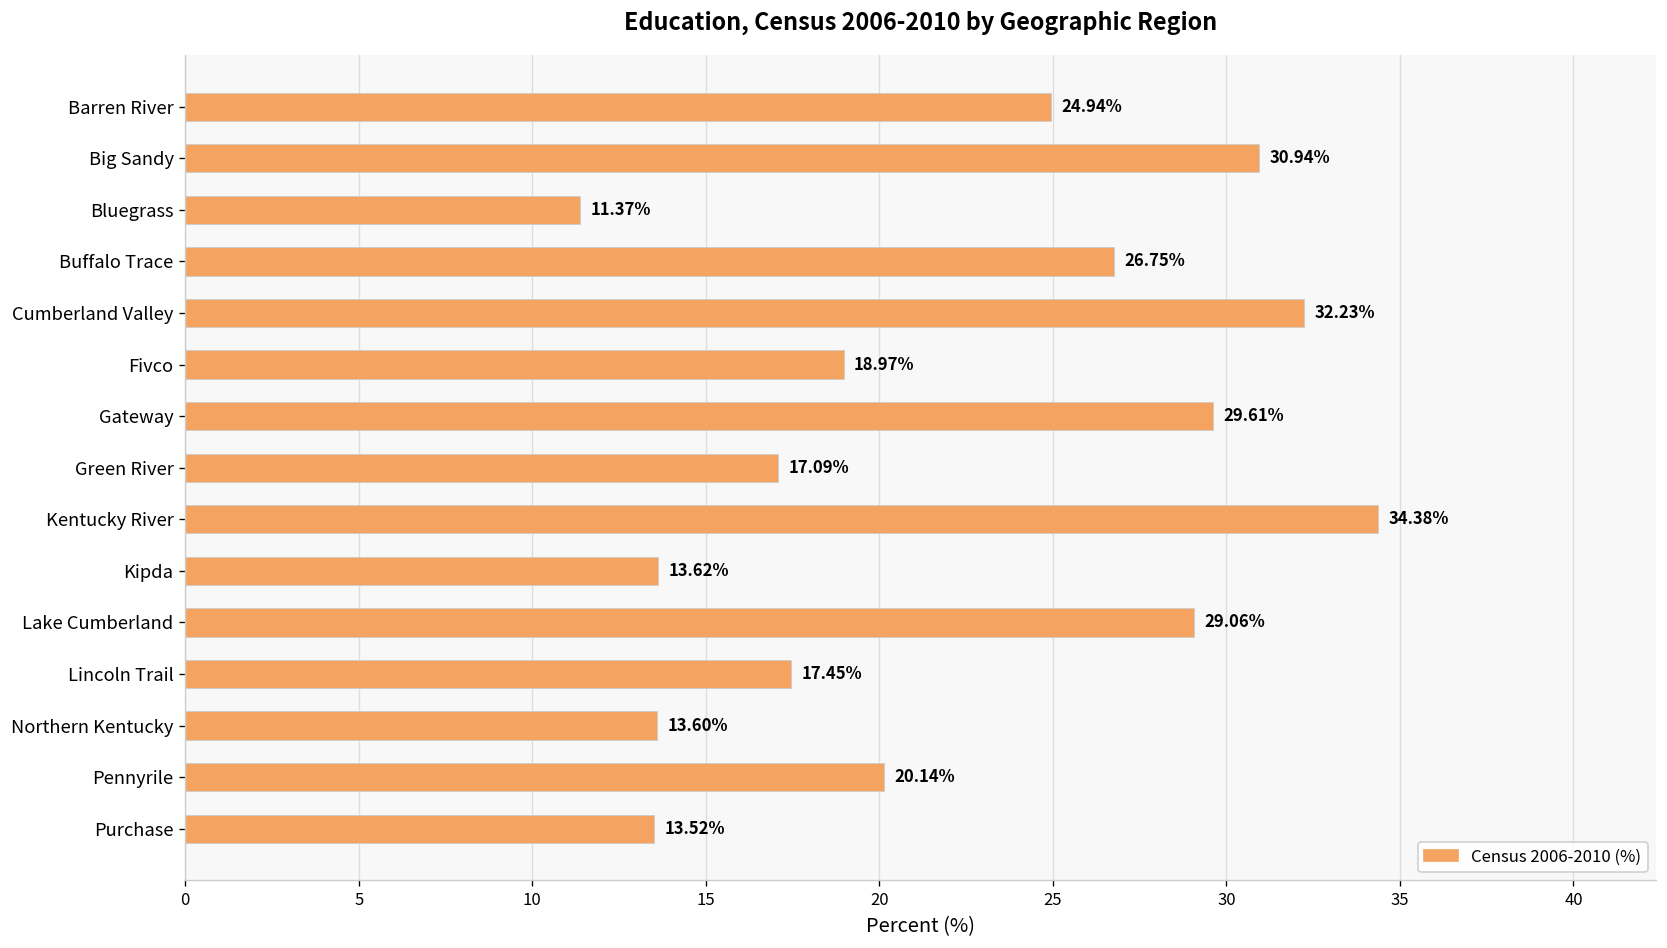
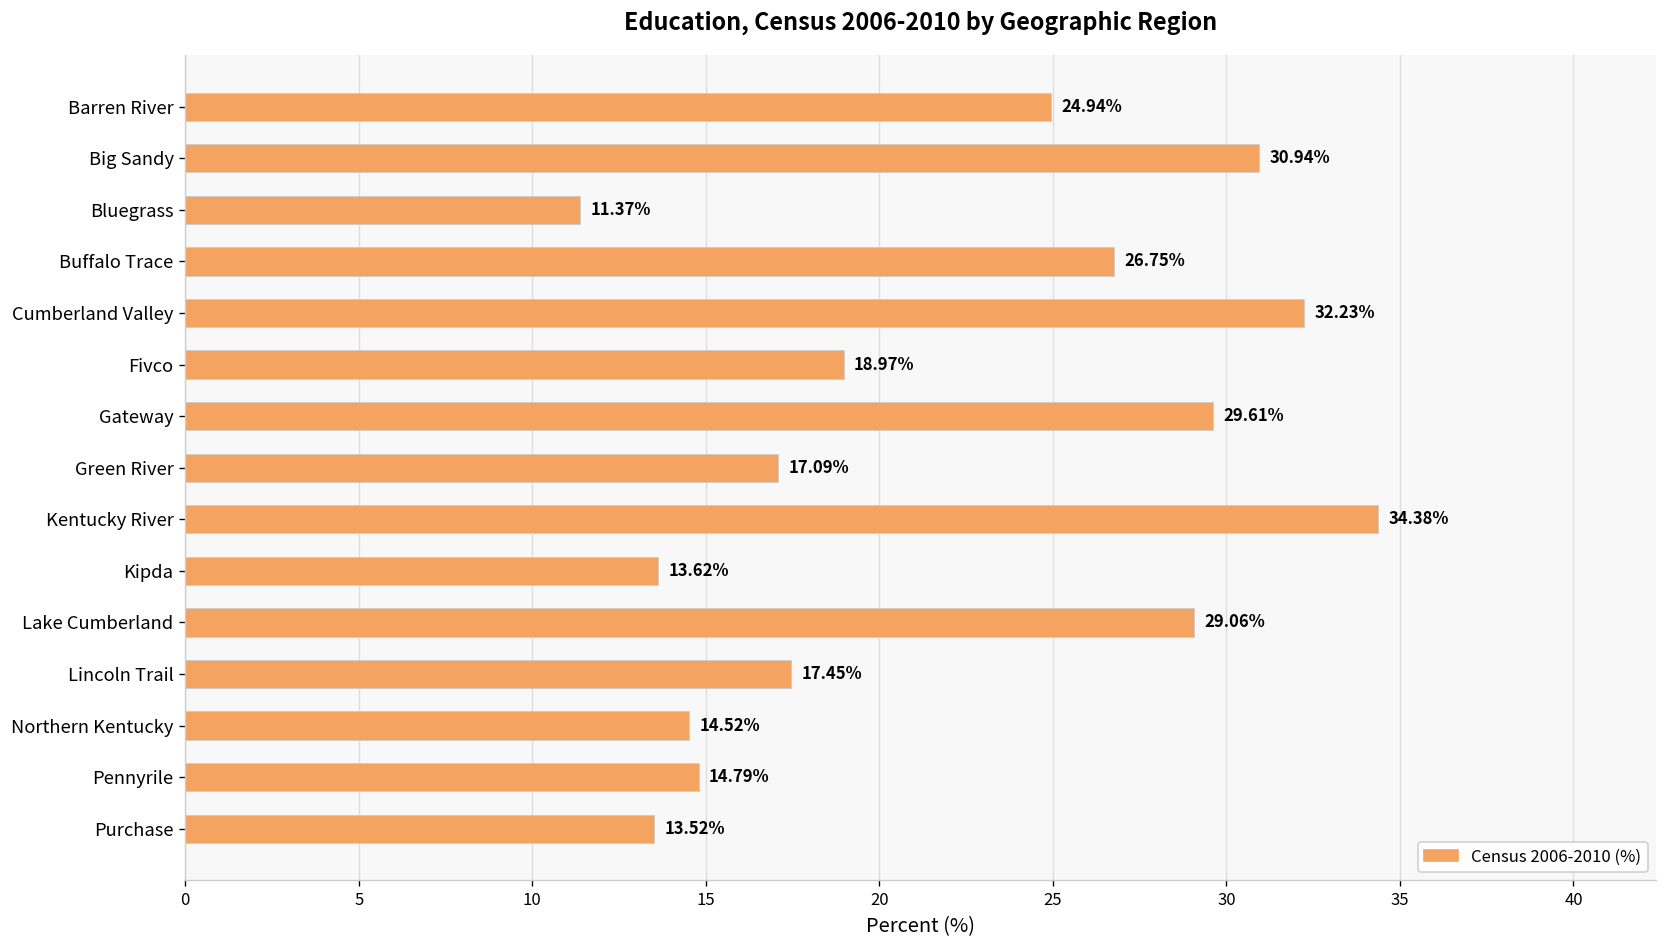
Northern Kentucky: 13.60% -> 14.52%
Pennyrile: 20.14% -> 14.79%
